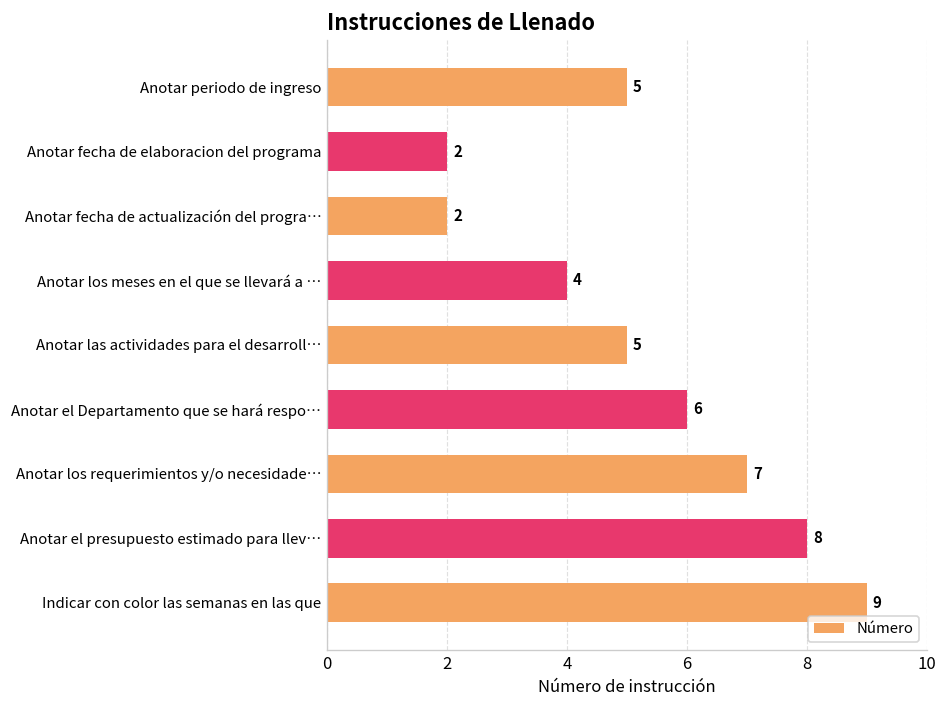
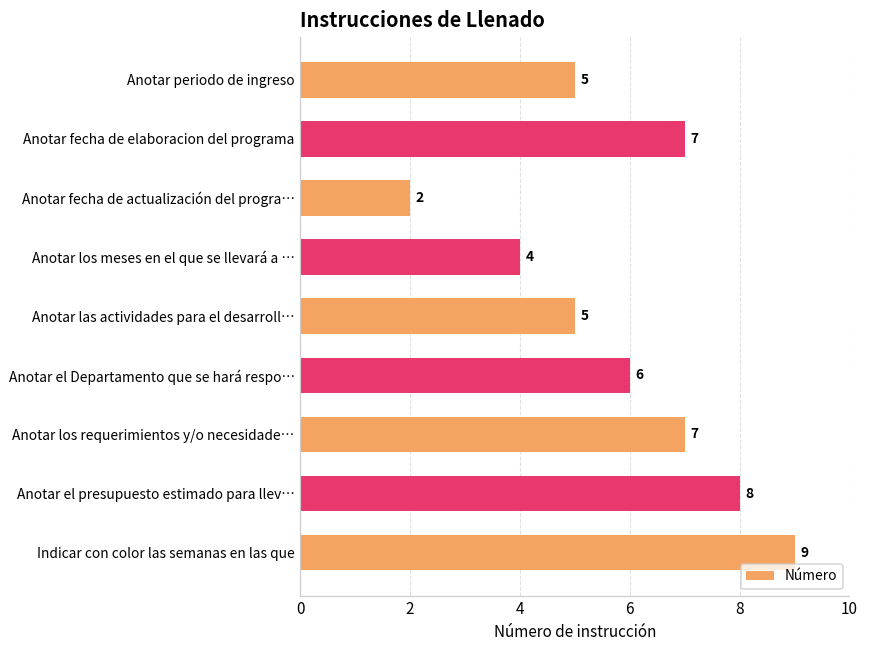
Anotar fecha de elaboracion del programa: 2 -> 7
